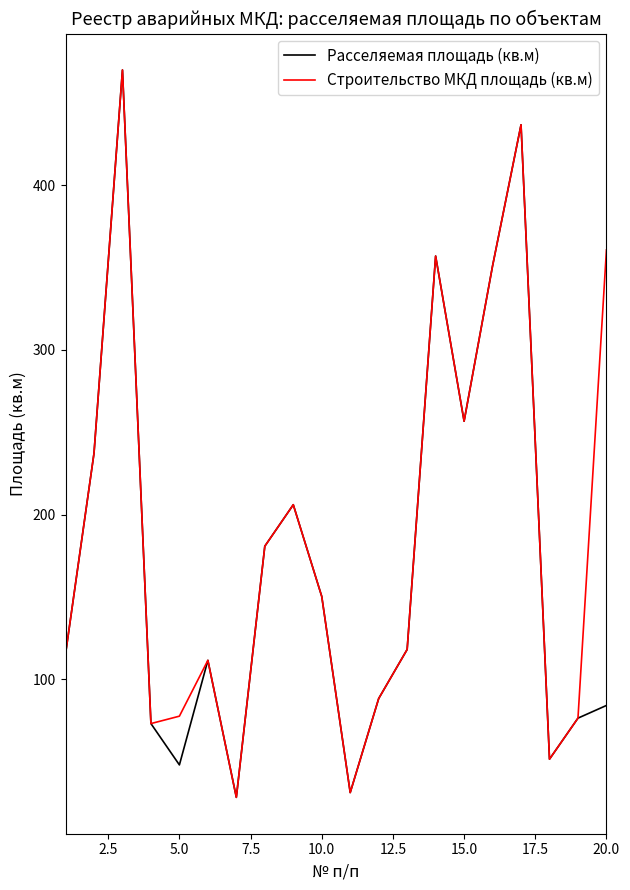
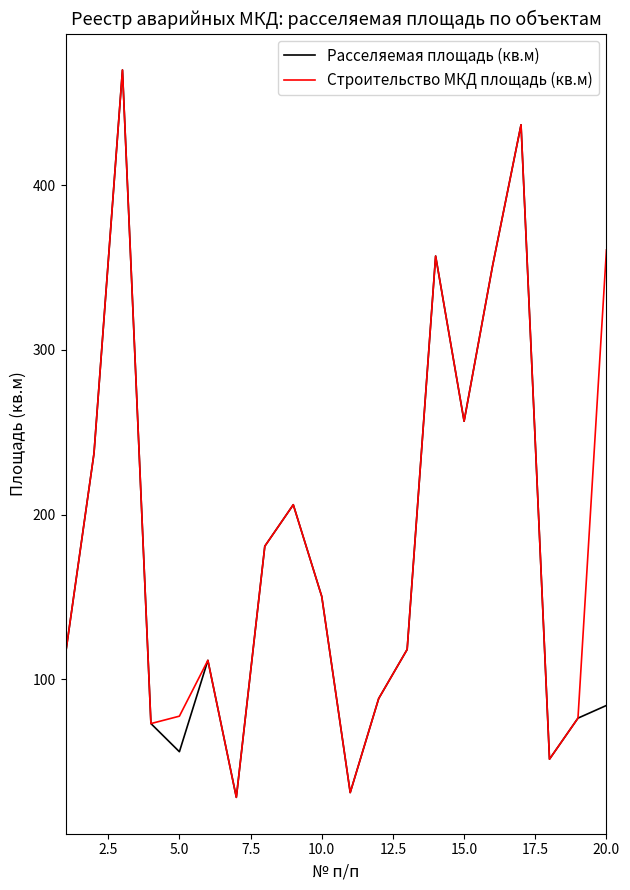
Расселяемая площадь (кв.м), 5.0: 48 -> 56
